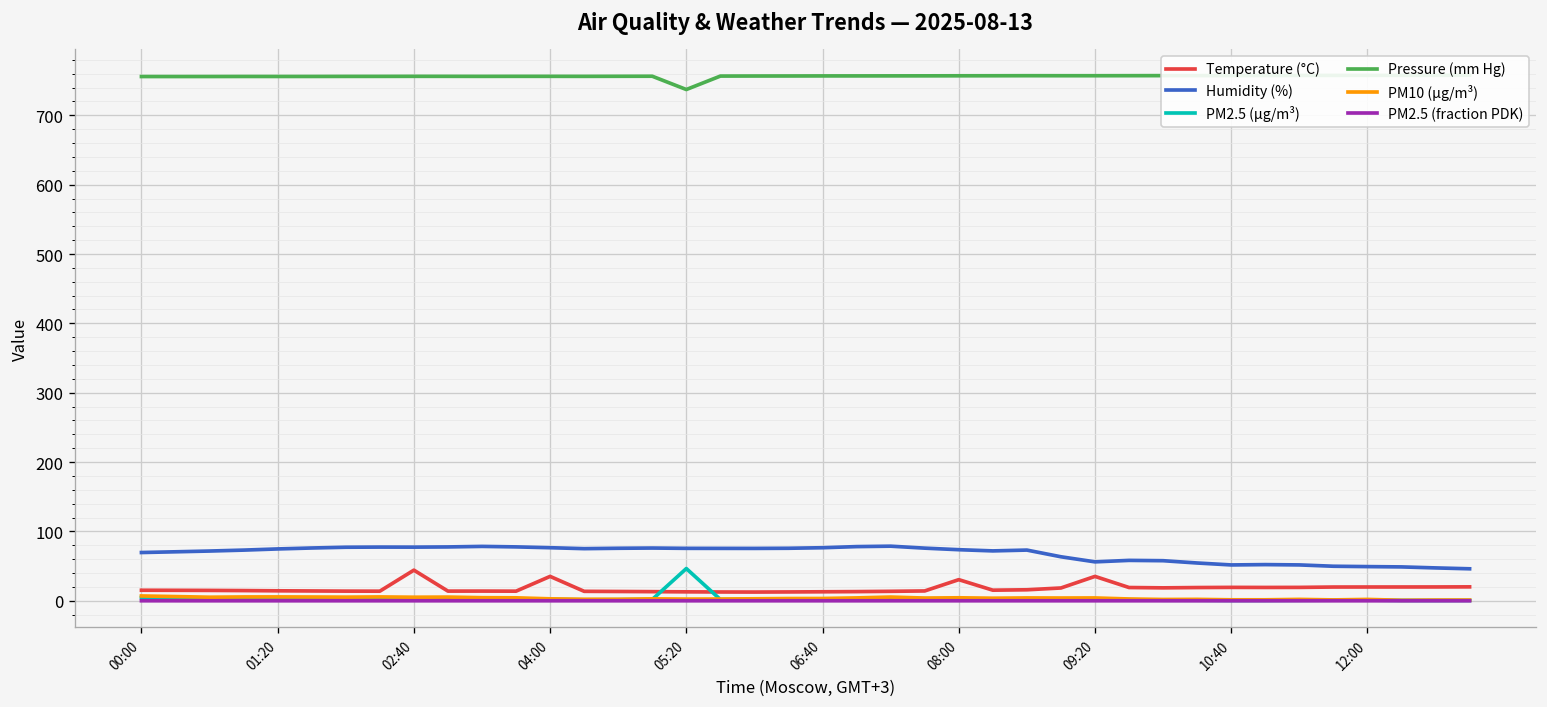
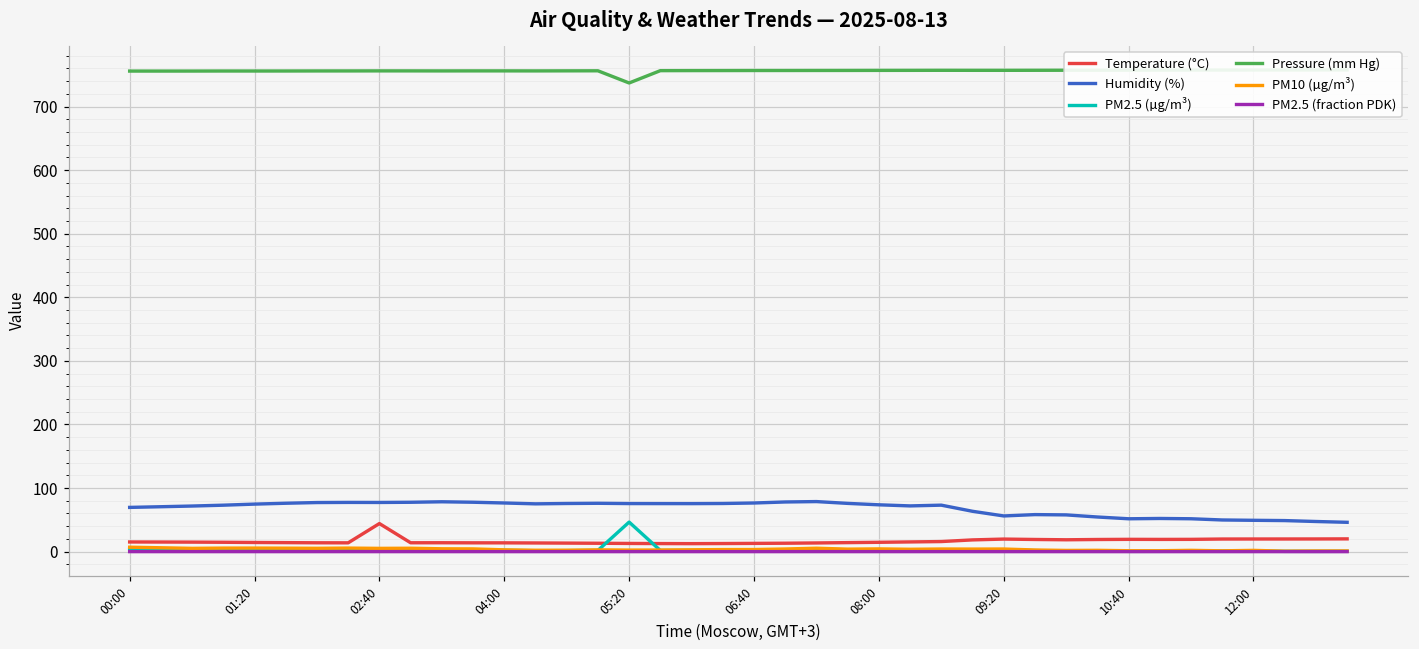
Temperature (°C), 04:00: 40 -> 10
Temperature (°C), 08:00: 30 -> 10
Temperature (°C), 09:20: 40 -> 20
